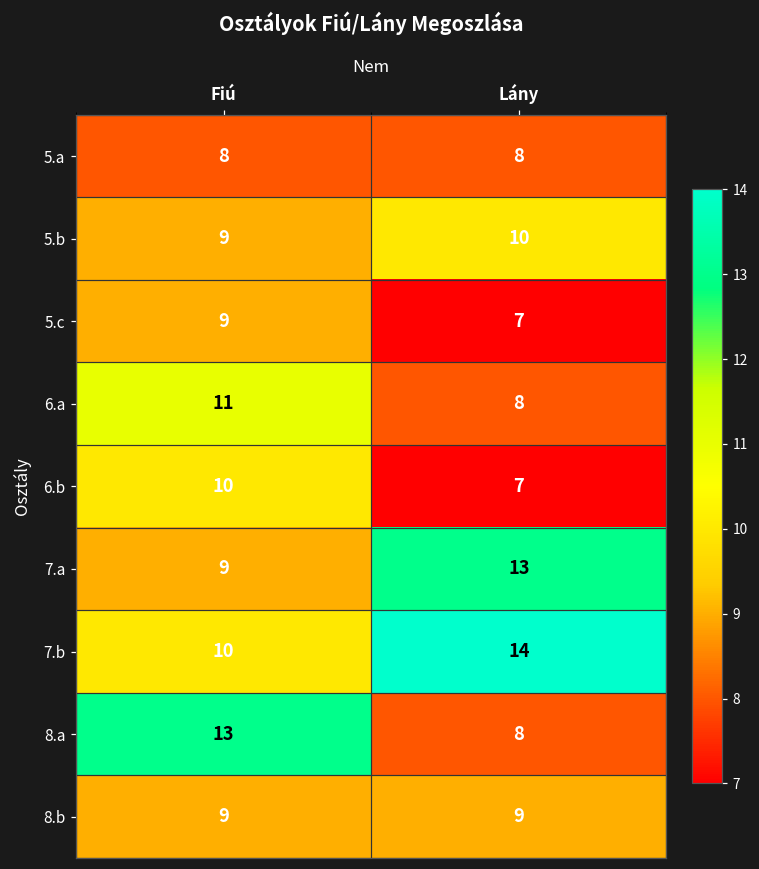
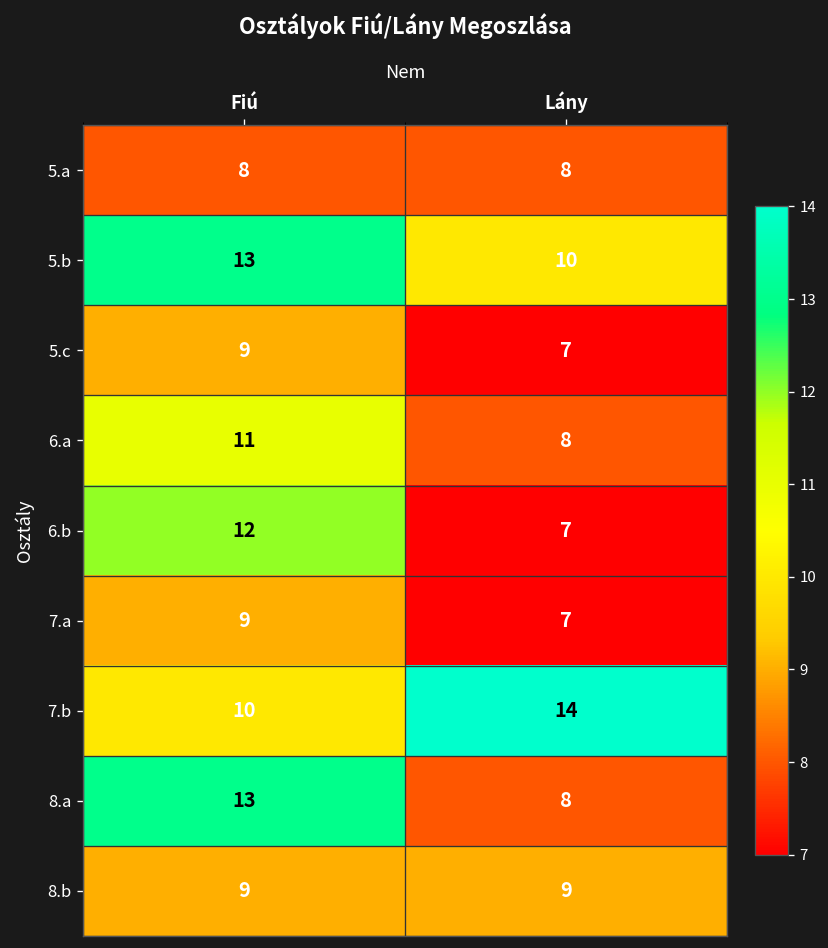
5.b, Fiú: 9 -> 13
6.b, Fiú: 10 -> 12
7.a, Lány: 13 -> 7
